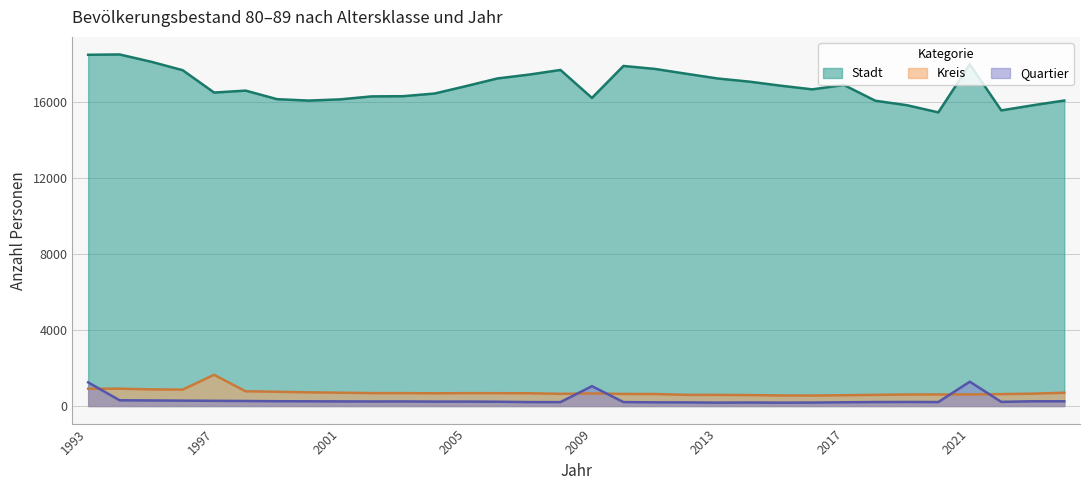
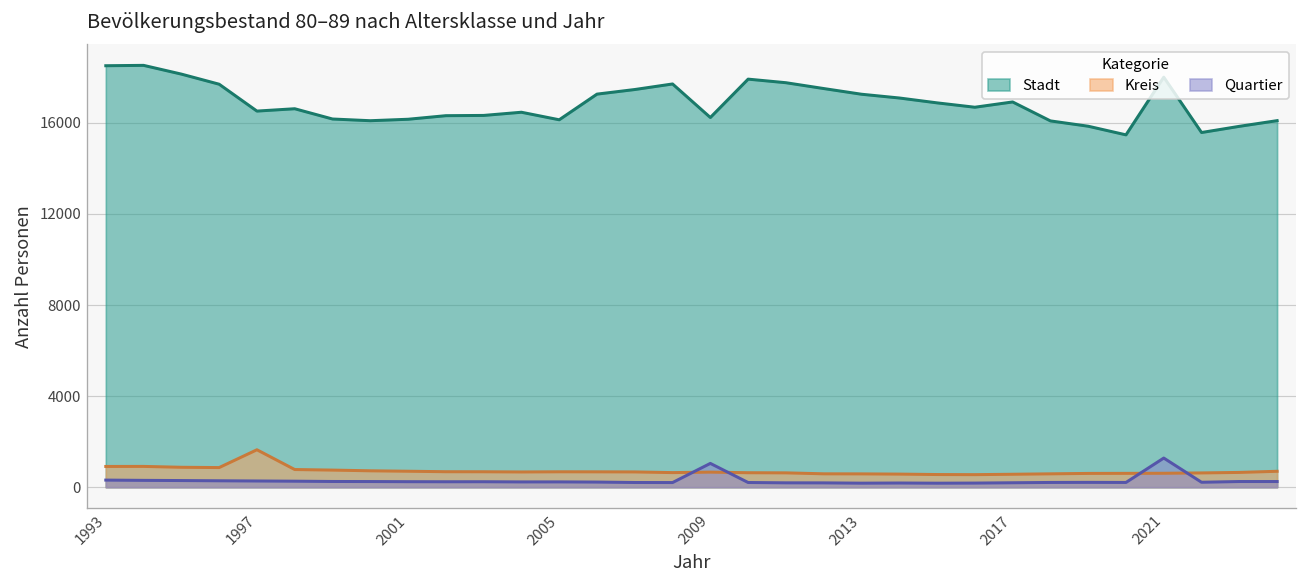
Quartier, 1993: 1200 -> 300
Stadt, 2005: 16900 -> 16100
